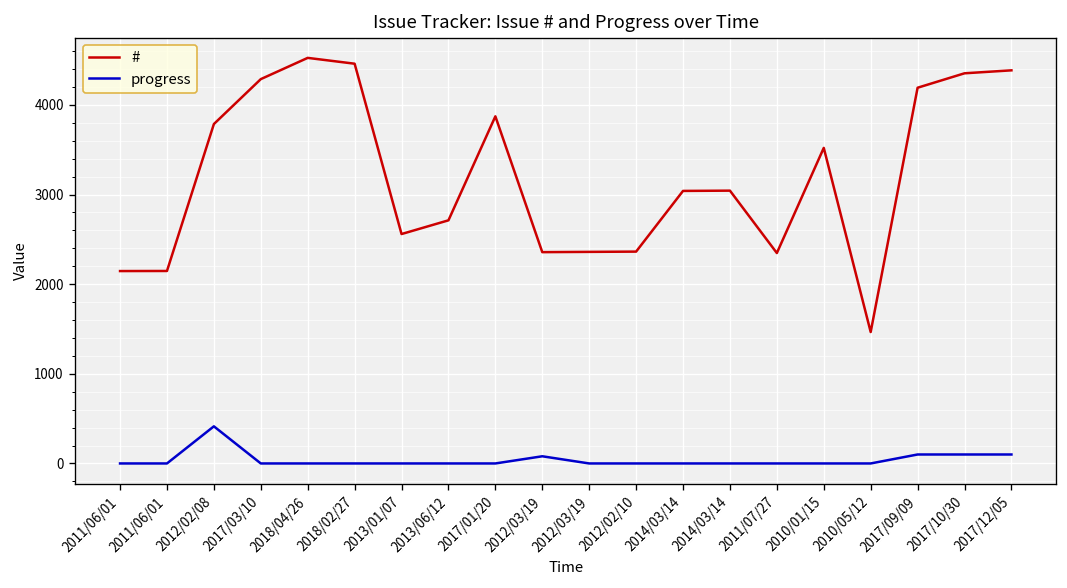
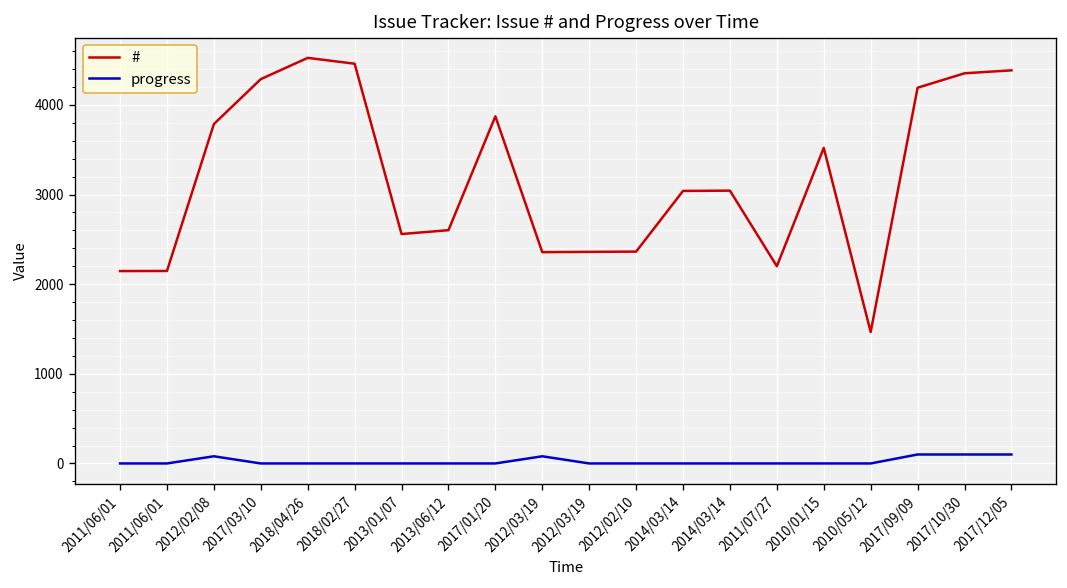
progress, 2012/02/08: 400 -> 100
#, 2013/06/12: 2700 -> 2600
#, 2011/07/27: 2300 -> 2200
